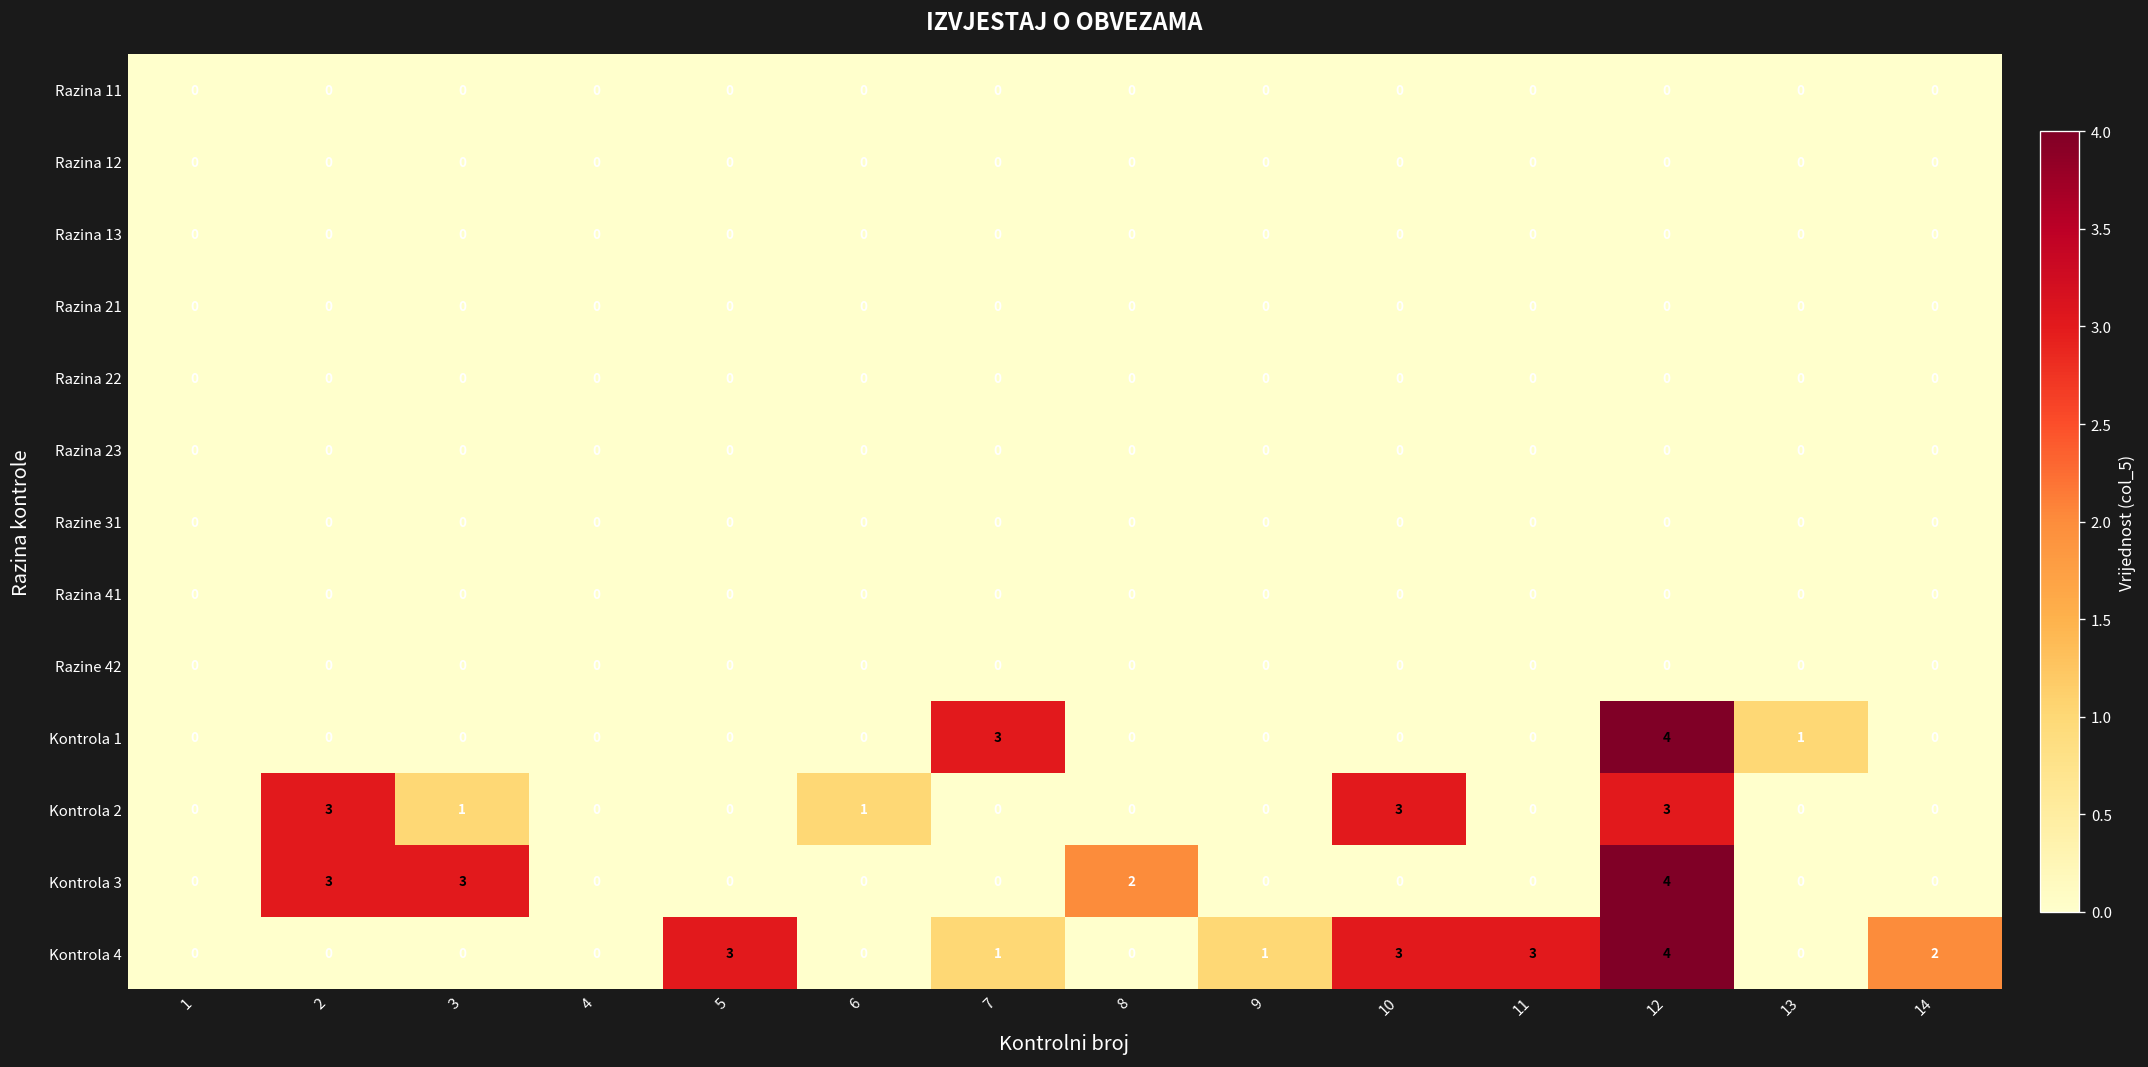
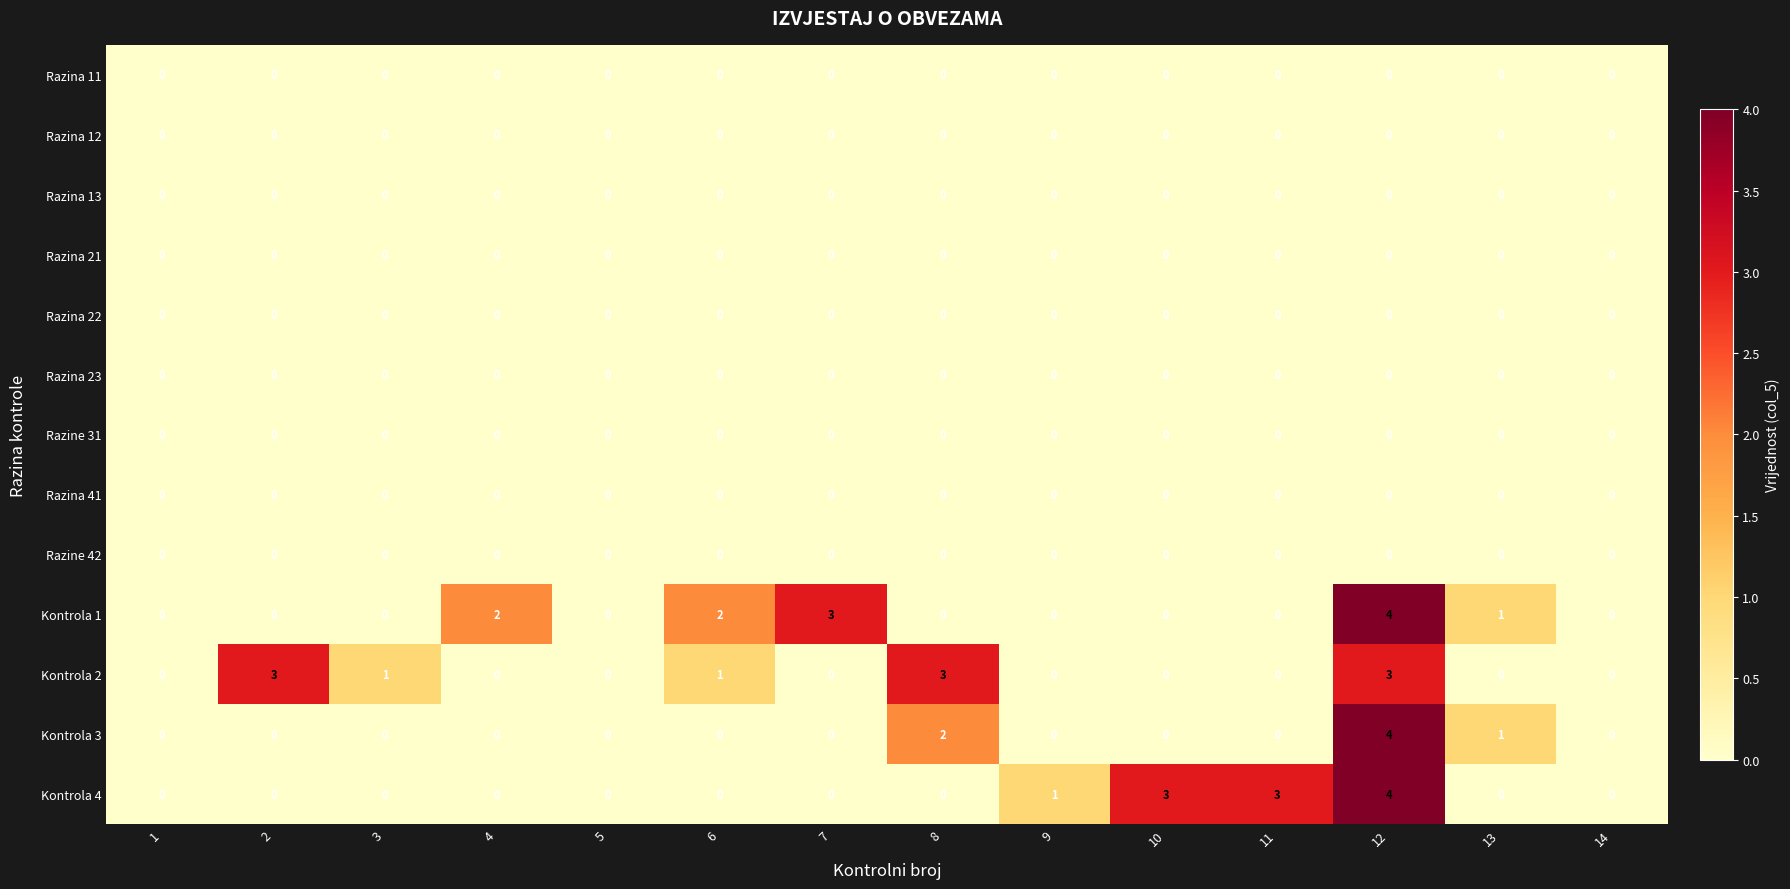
Kontrola 1, 4: 0 -> 2
Kontrola 1, 6: 0 -> 2
Kontrola 2, 8: 0 -> 3
Kontrola 2, 10: 3 -> 0
Kontrola 3, 2: 3 -> 0
Kontrola 3, 3: 3 -> 0
Kontrola 3, 13: 0 -> 1
Kontrola 4, 5: 3 -> 0
Kontrola 4, 7: 1 -> 0
Kontrola 4, 14: 2 -> 0
